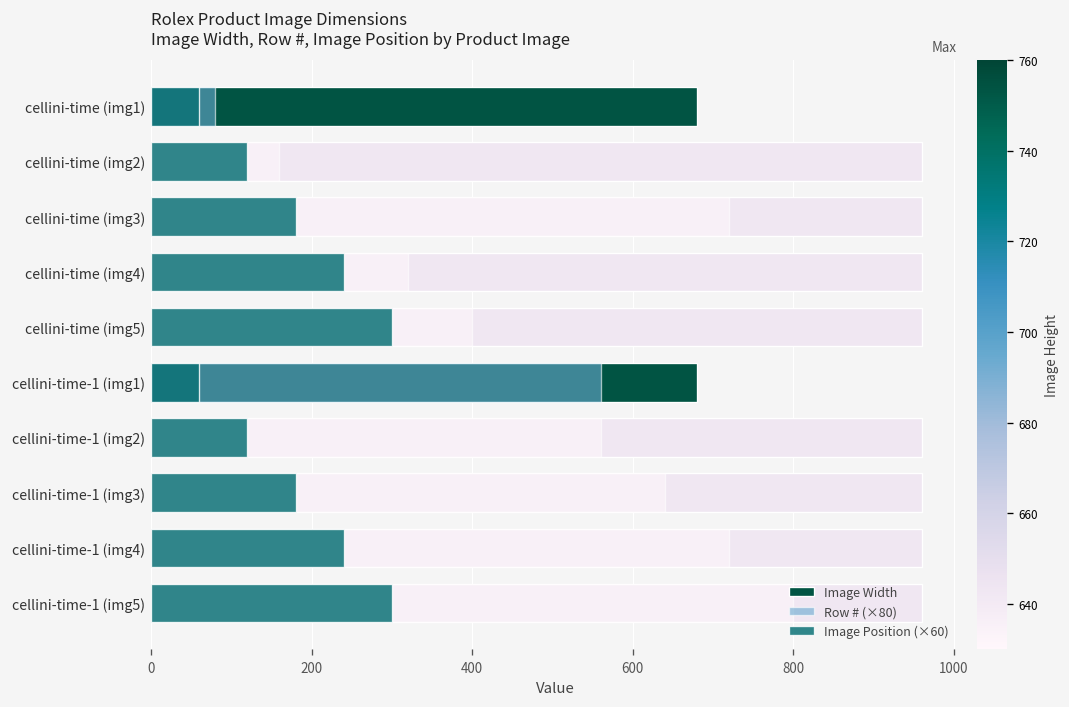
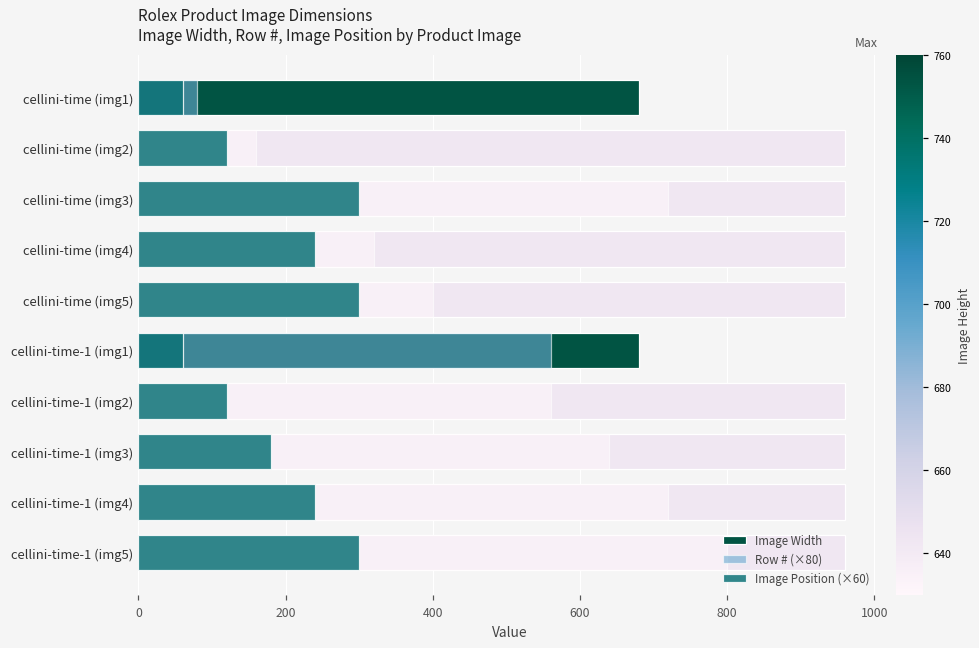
Image Position (×60), cellini-time (img3): 180 -> 300
